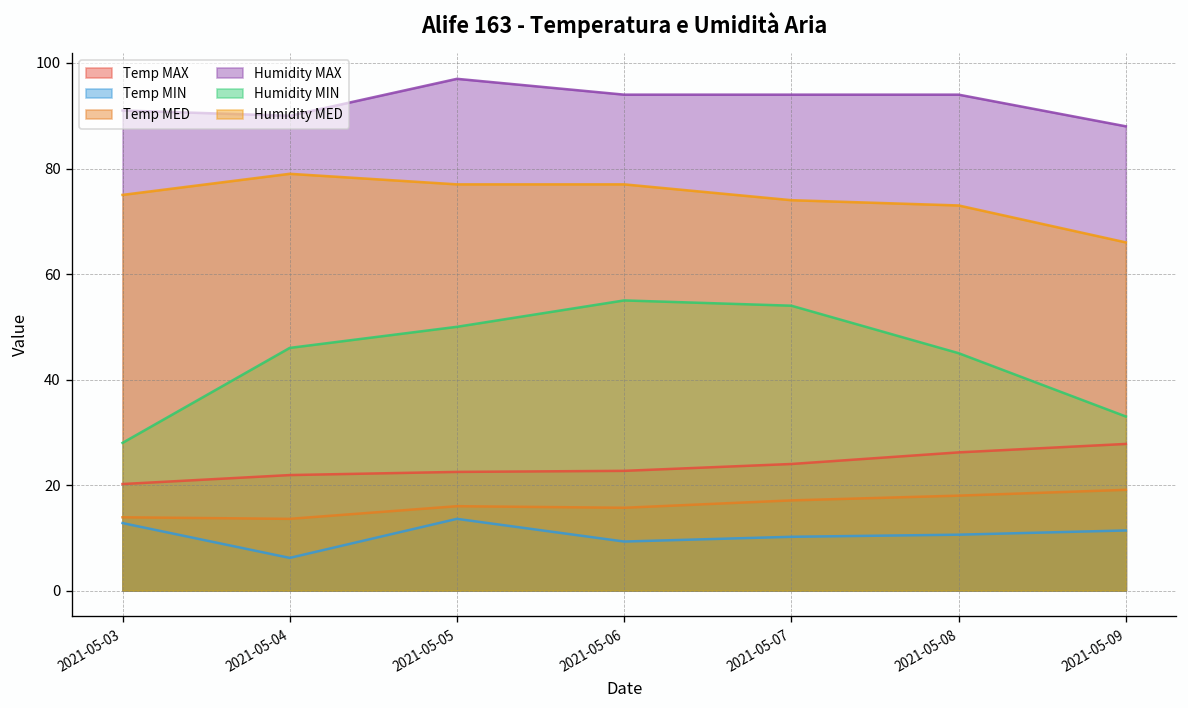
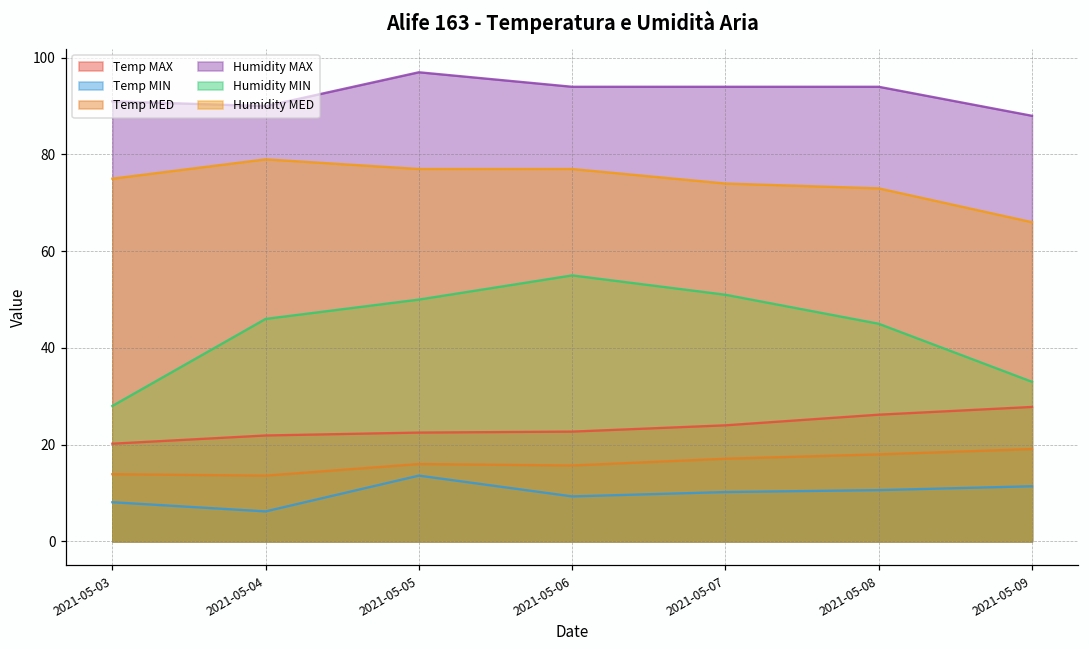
Temp MIN, 2021-05-03: 13 -> 8
Humidity MIN, 2021-05-07: 54 -> 51
